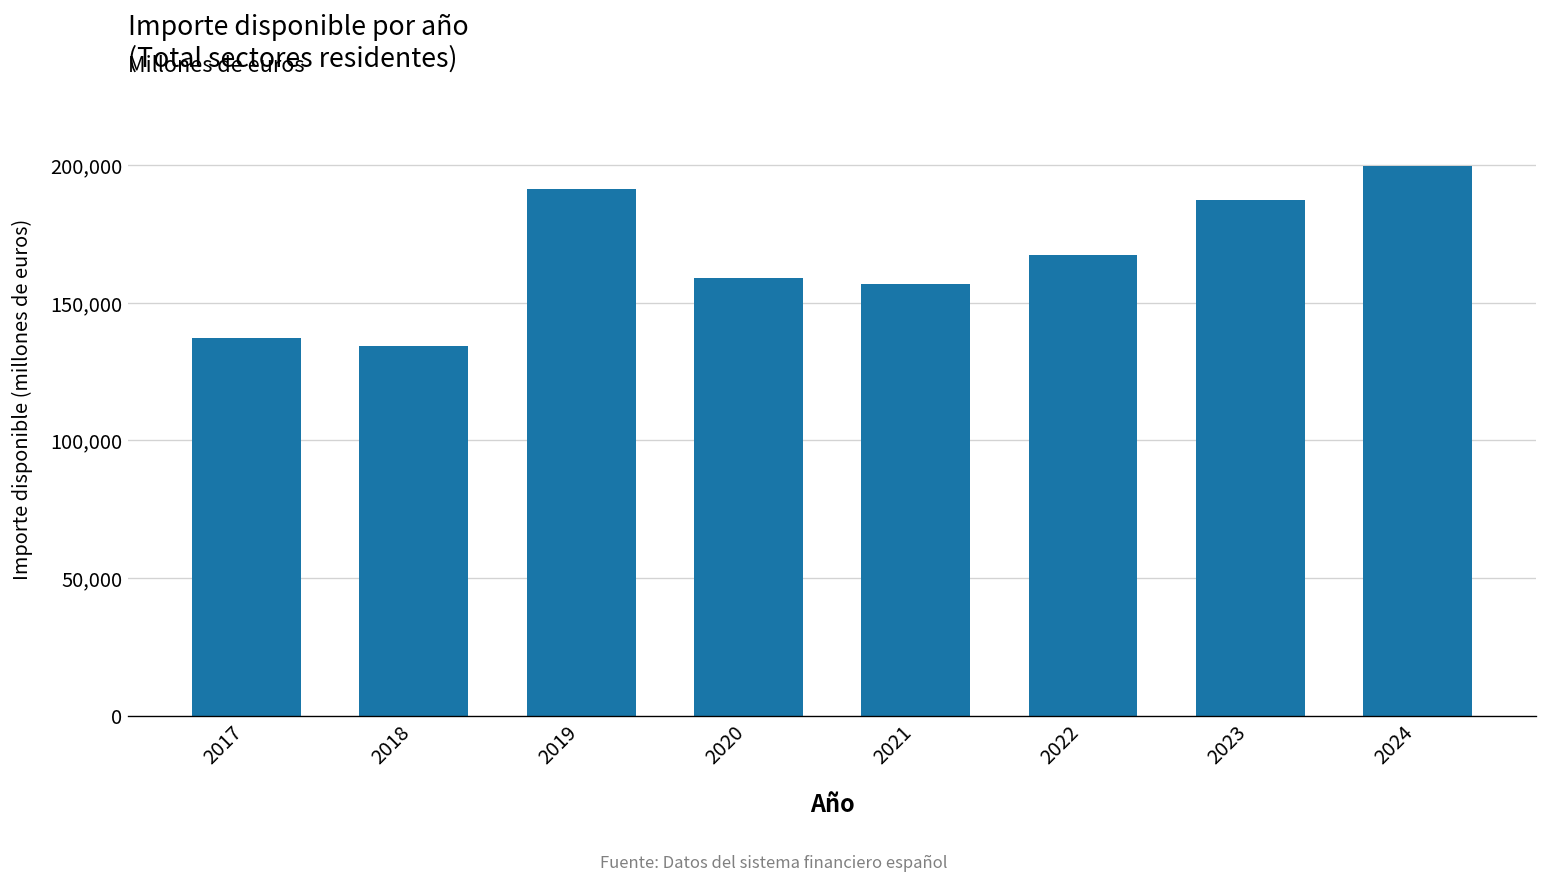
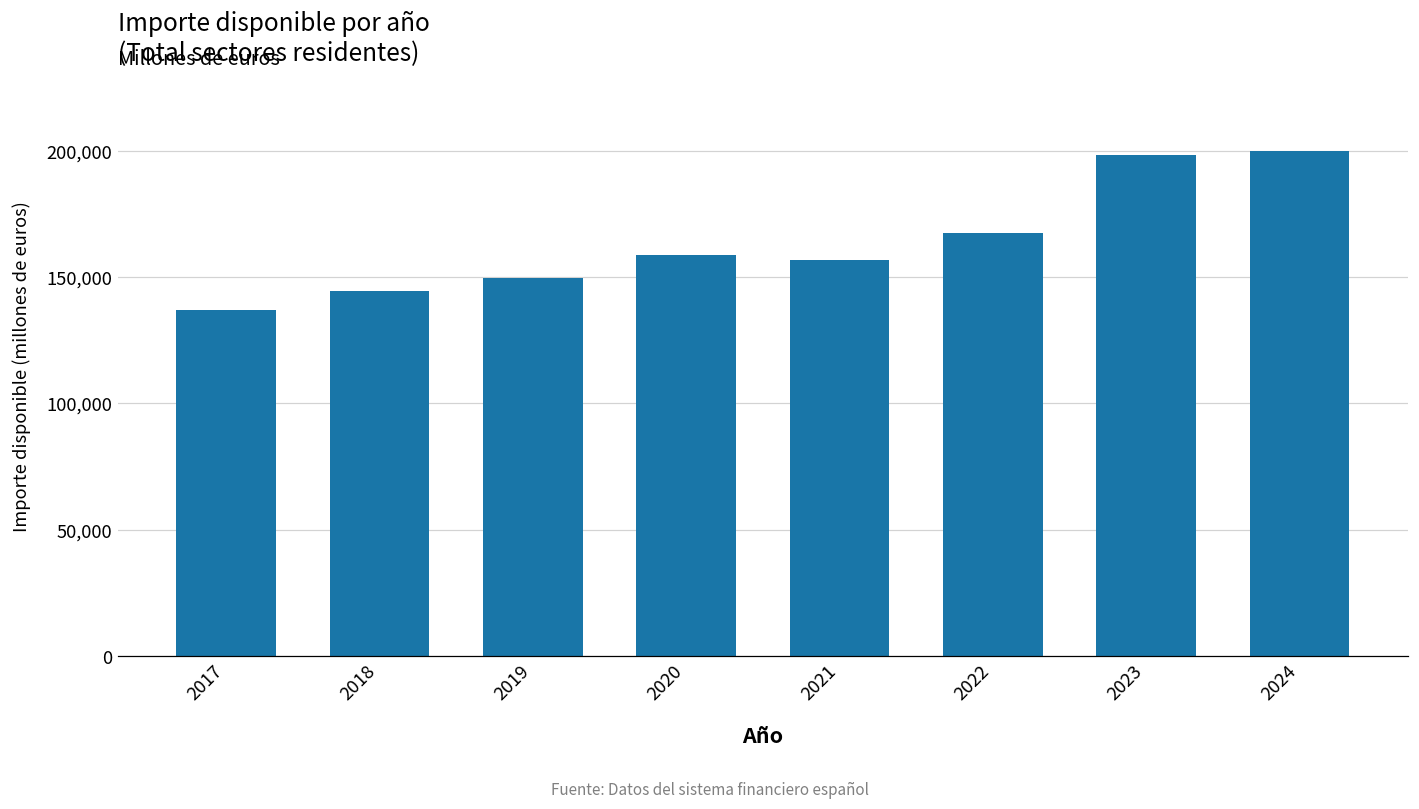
2018: 134,000 -> 145,000
2019: 191,000 -> 149,000
2023: 187,000 -> 198,000
